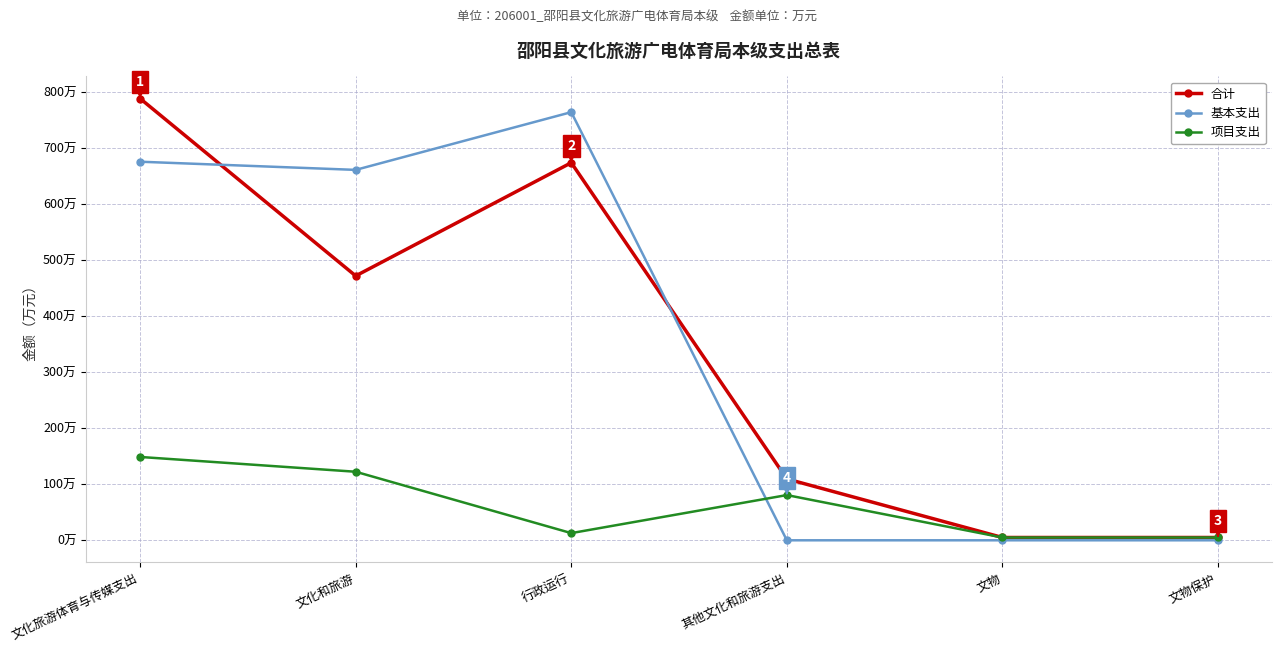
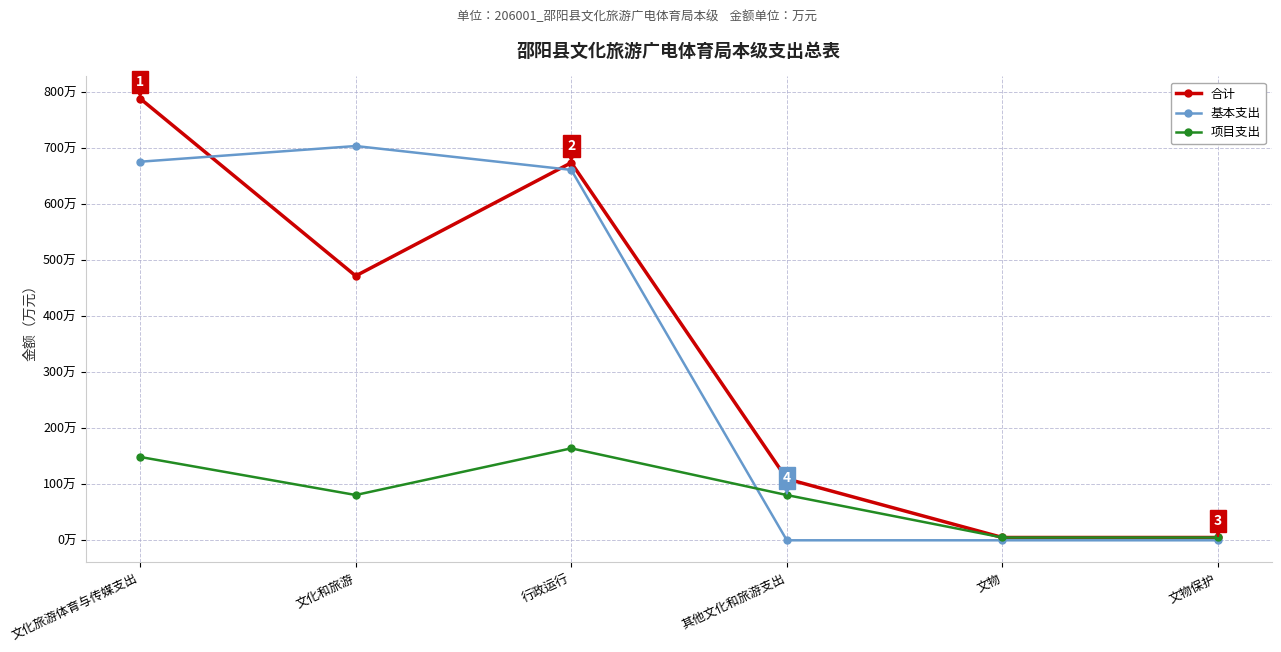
基本支出, 文化和旅游: 660万 -> 700万
项目支出, 文化和旅游: 120万 -> 80万
基本支出, 行政运行: 760万 -> 660万
项目支出, 行政运行: 10万 -> 160万
